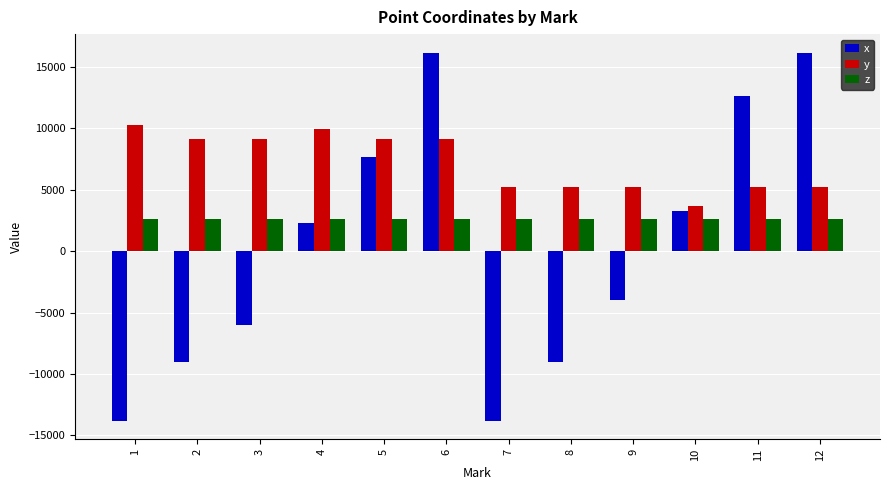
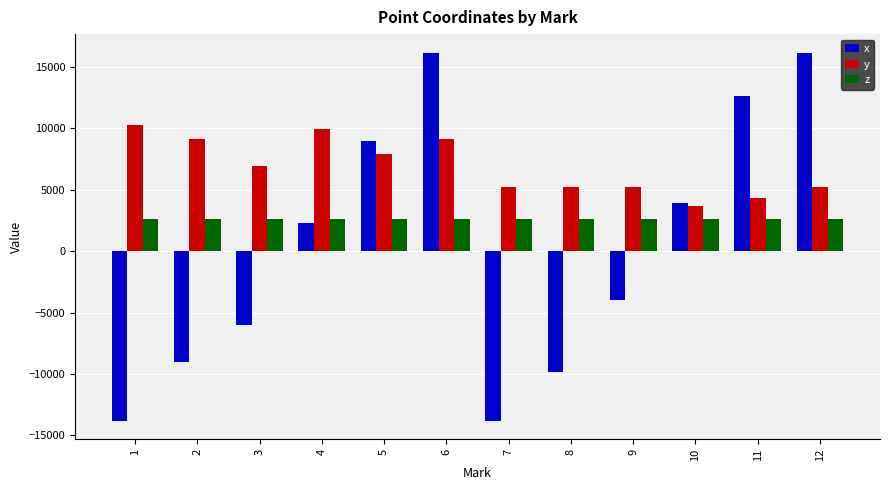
y, 3: 9200 -> 6900
x, 5: 7700 -> 9000
y, 5: 9200 -> 7900
x, 8: -9000 -> -9800
x, 10: 3200 -> 3900
y, 11: 5200 -> 4300
